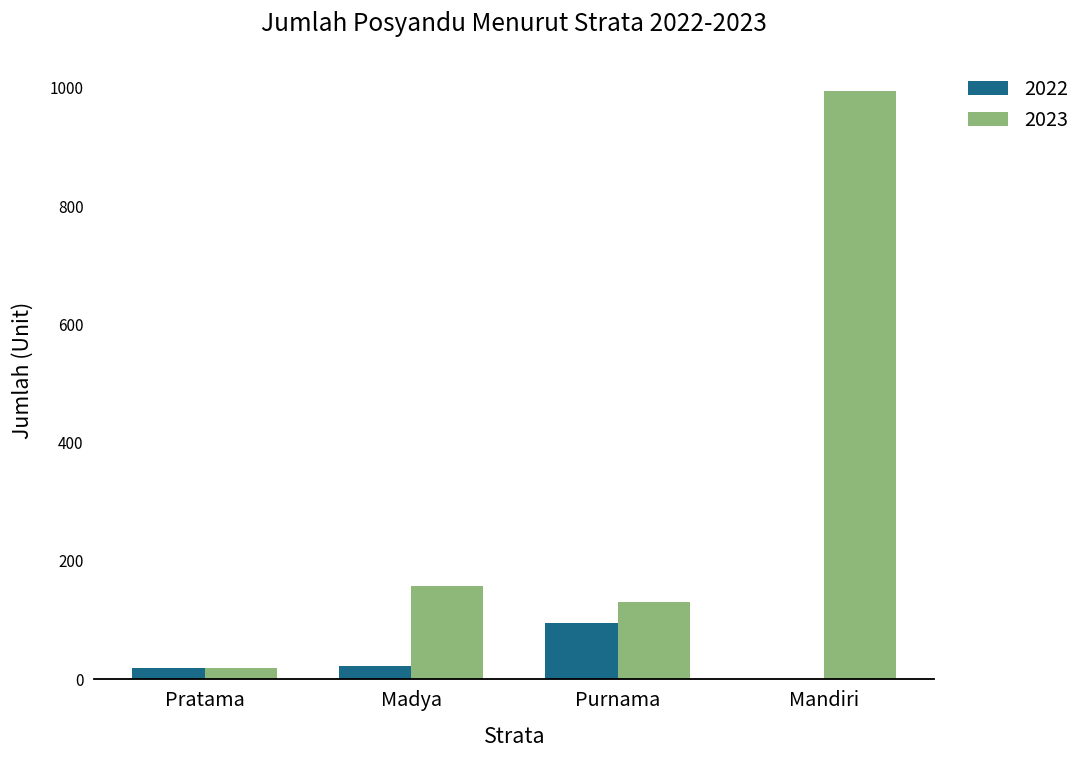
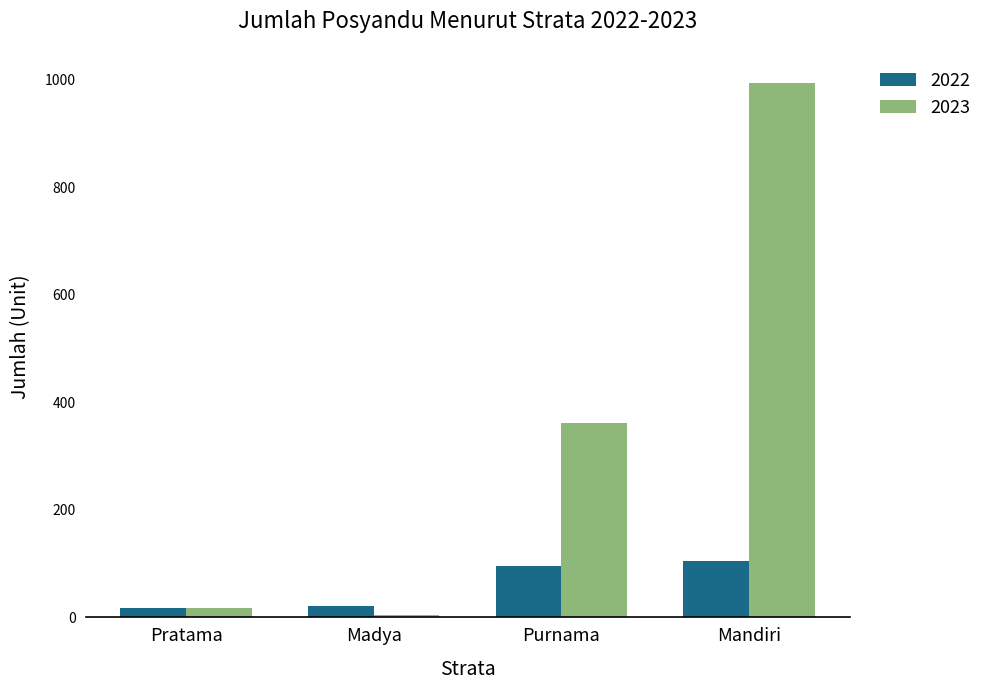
2023, Madya: 160 -> 10
2023, Purnama: 130 -> 360
2022, Mandiri: 0 -> 110
